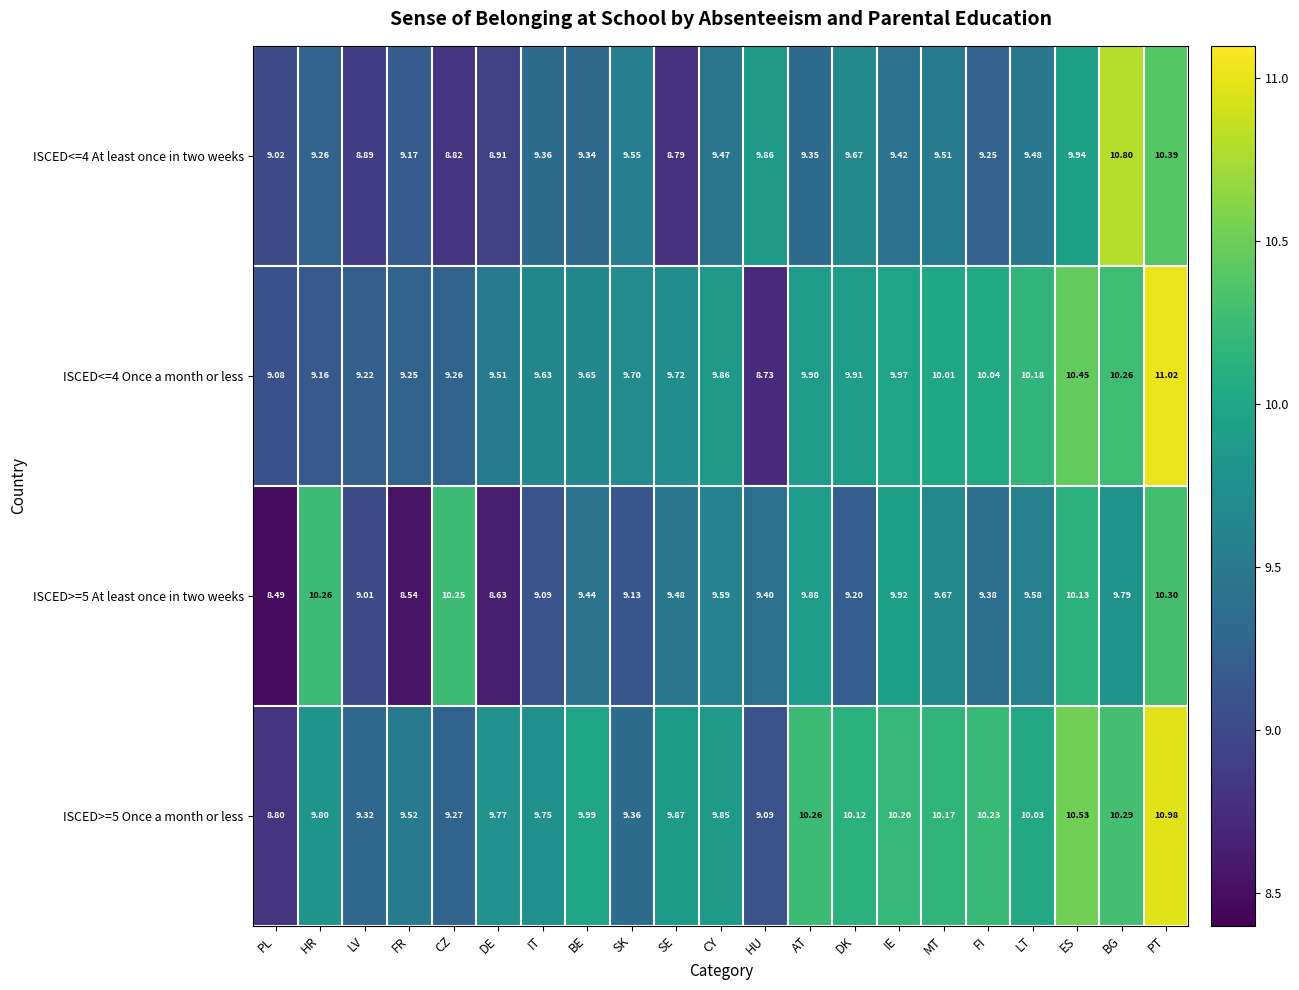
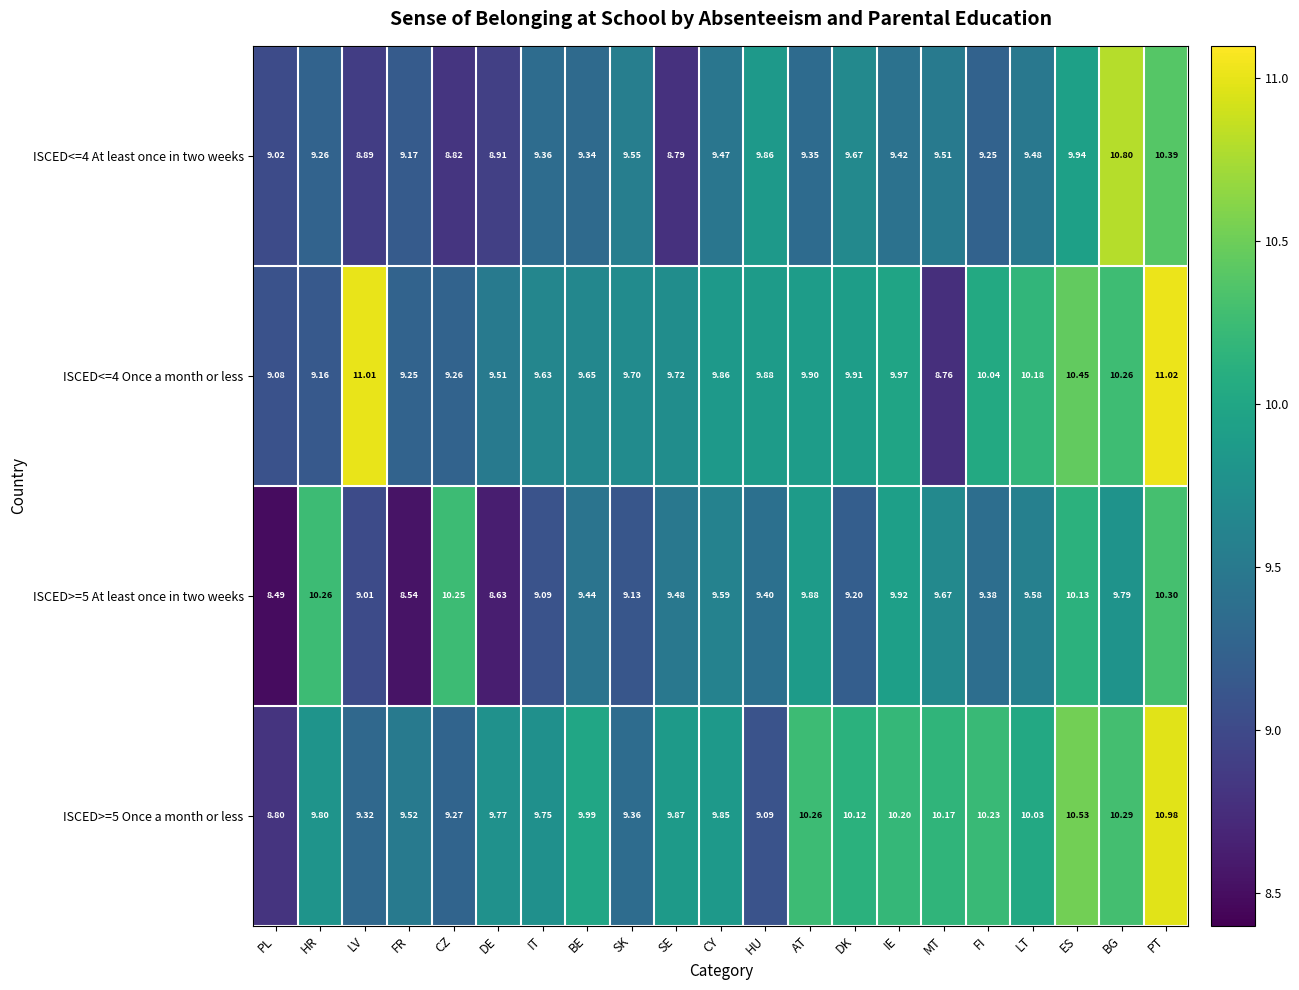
ISCED<=4 Once a month or less, LV: 9.22 -> 11.01
ISCED<=4 Once a month or less, HU: 8.73 -> 9.88
ISCED<=4 Once a month or less, MT: 10.01 -> 8.76
